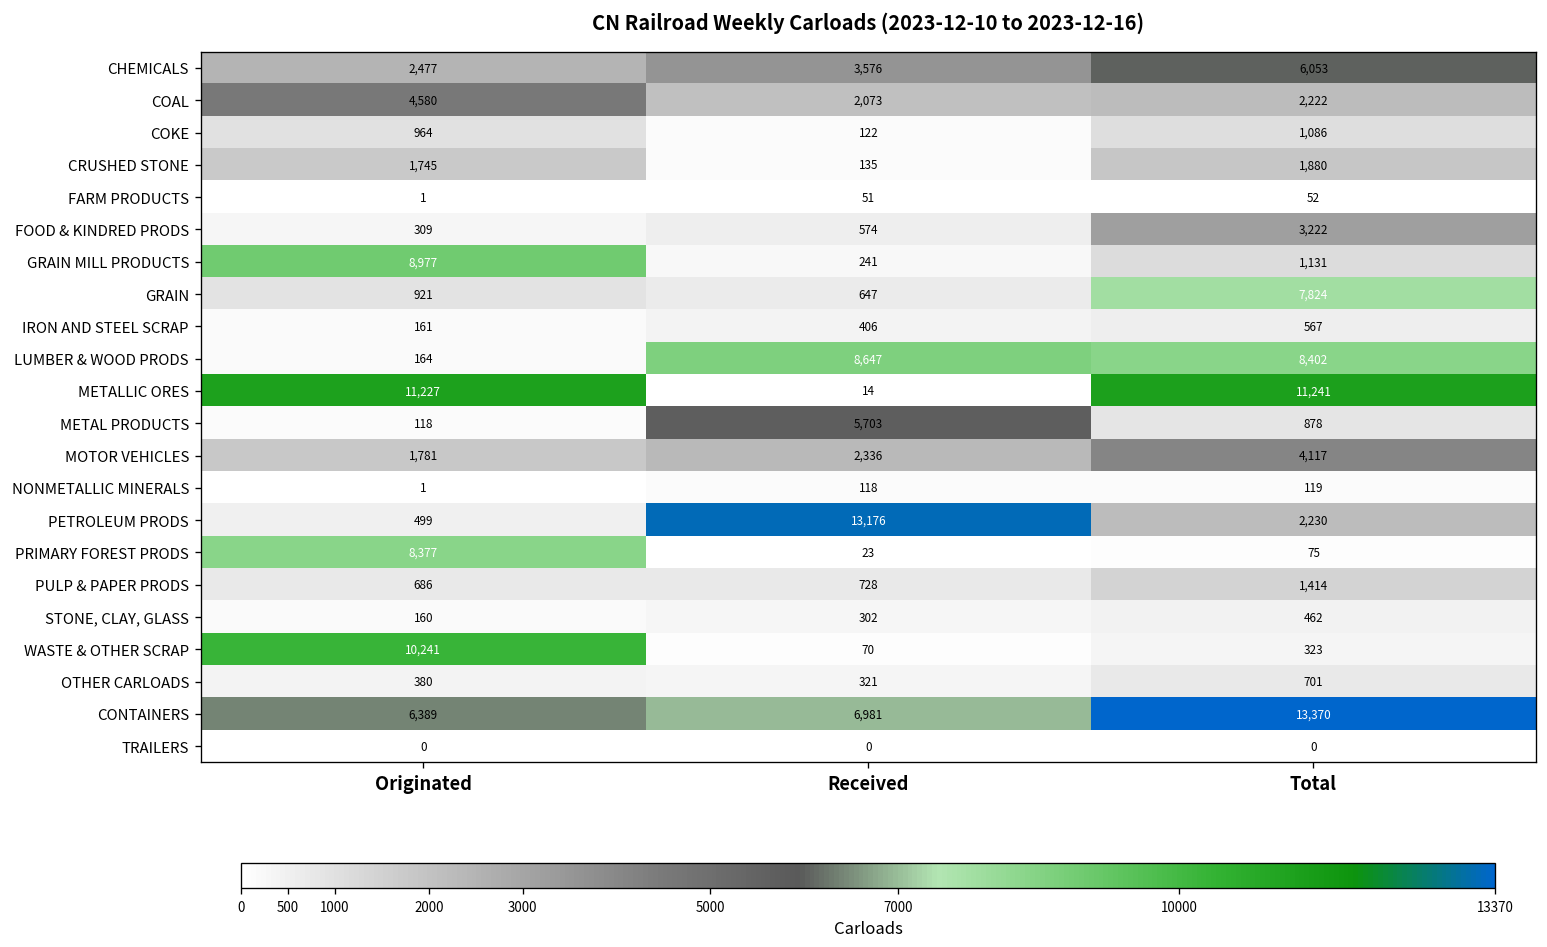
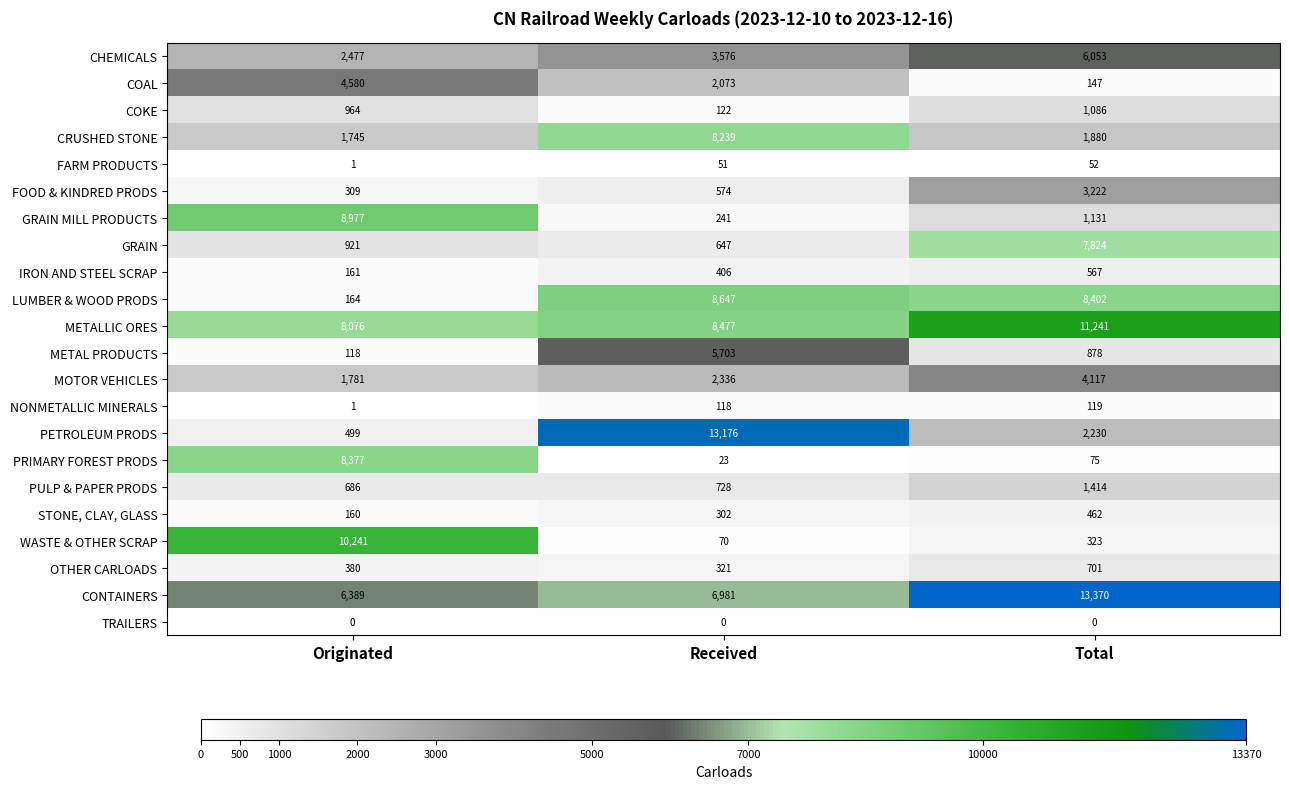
COAL, Total: 2,222 -> 147
CRUSHED STONE, Received: 135 -> 8,239
METALLIC ORES, Originated: 11,227 -> 8,076
METALLIC ORES, Received: 14 -> 8,477
